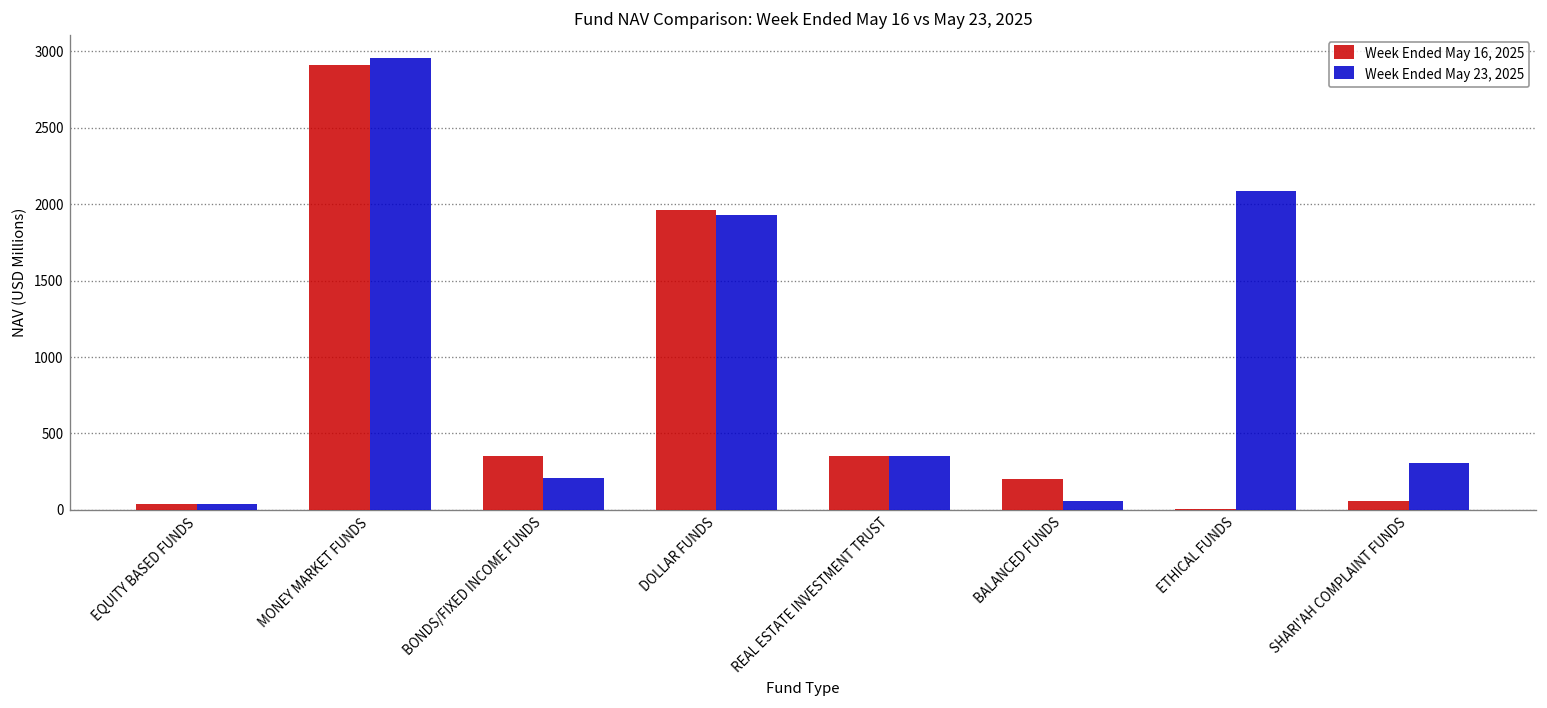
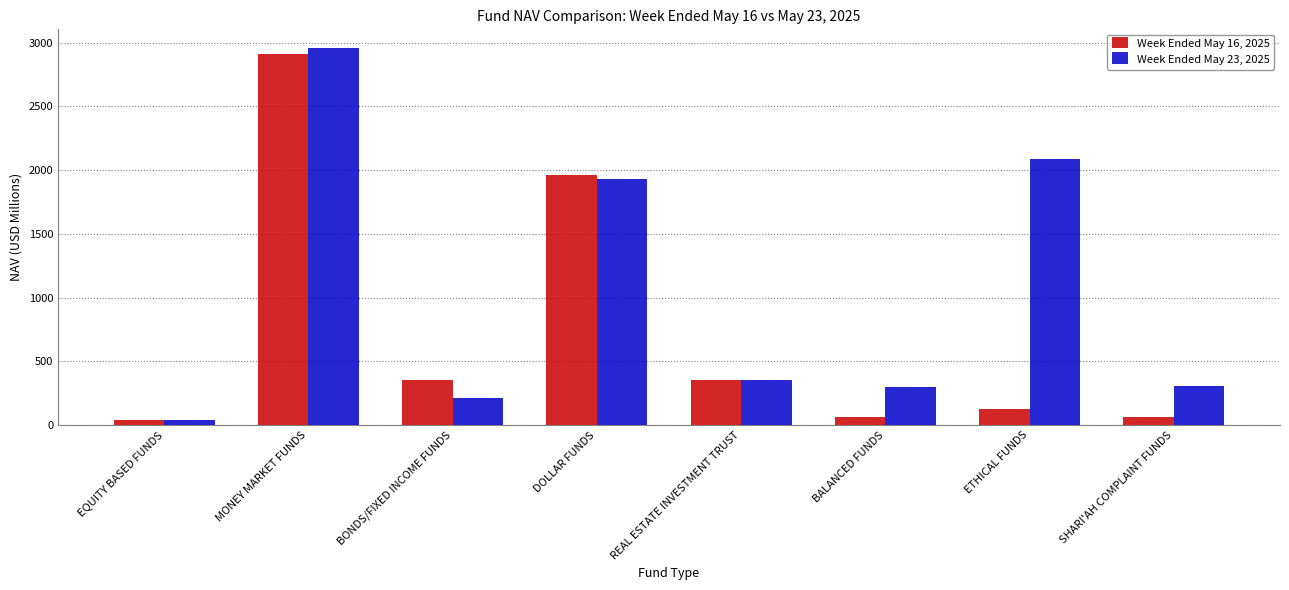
Week Ended May 16, 2025, BALANCED FUNDS: 200 -> 60
Week Ended May 23, 2025, BALANCED FUNDS: 60 -> 300
Week Ended May 16, 2025, ETHICAL FUNDS: 10 -> 130
